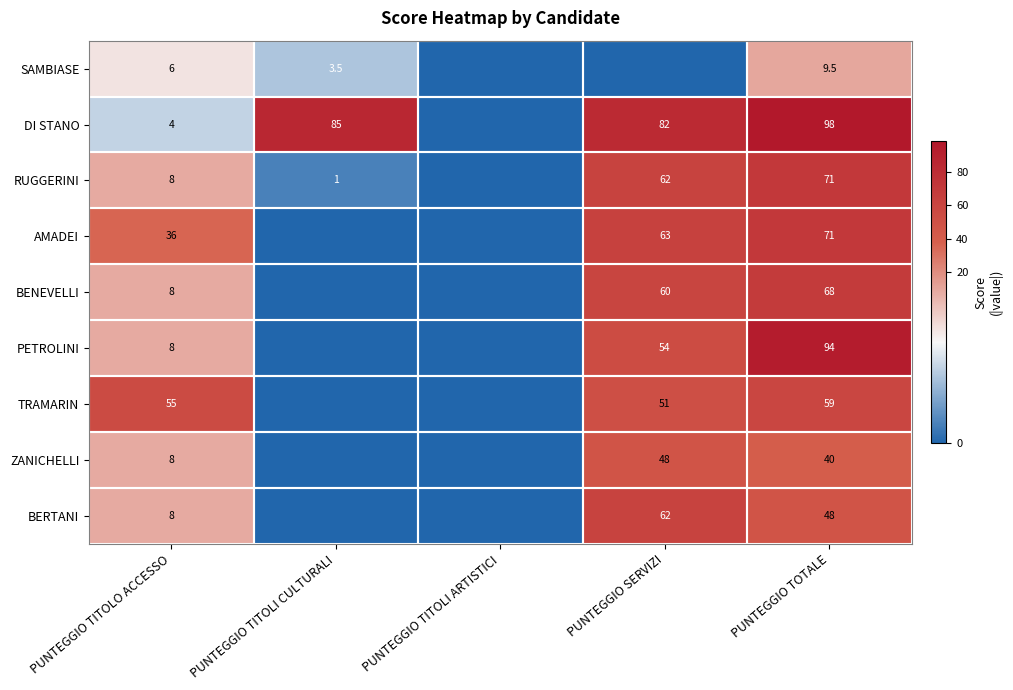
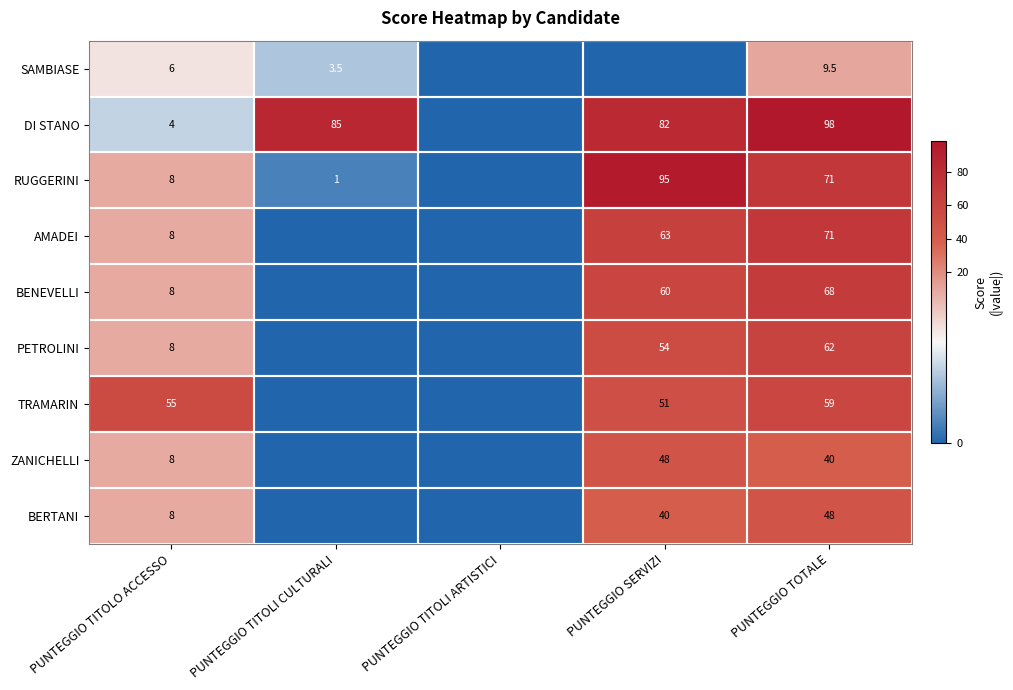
RUGGERINI, PUNTEGGIO SERVIZI: 62 -> 95
AMADEI, PUNTEGGIO TITOLO ACCESSO: 36 -> 8
PETROLINI, PUNTEGGIO TOTALE: 94 -> 62
BERTANI, PUNTEGGIO SERVIZI: 62 -> 40
